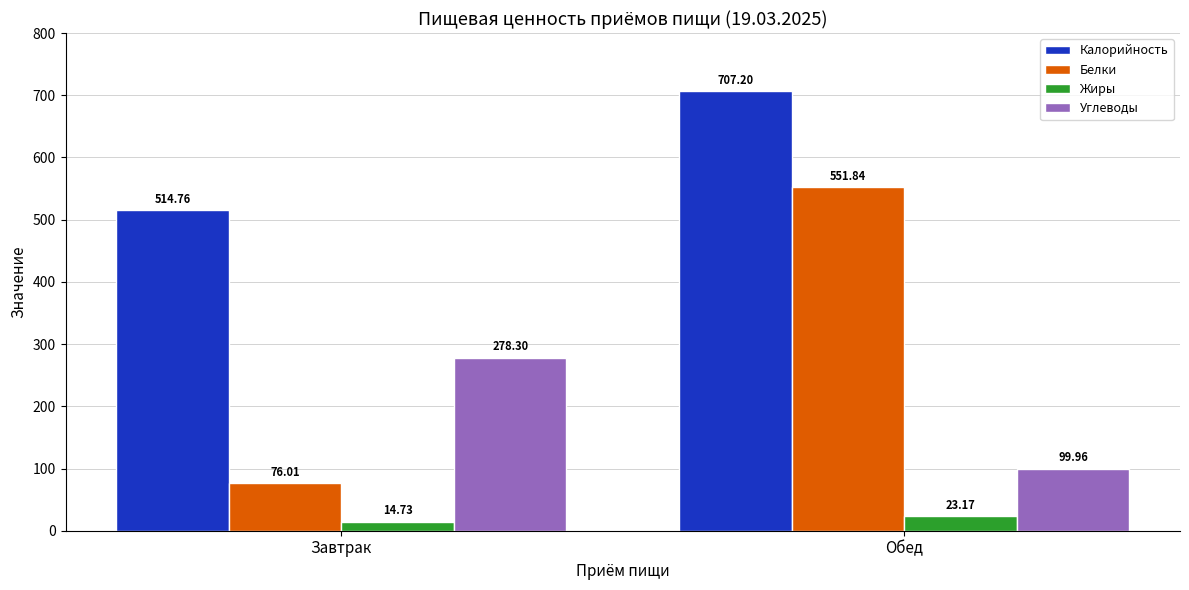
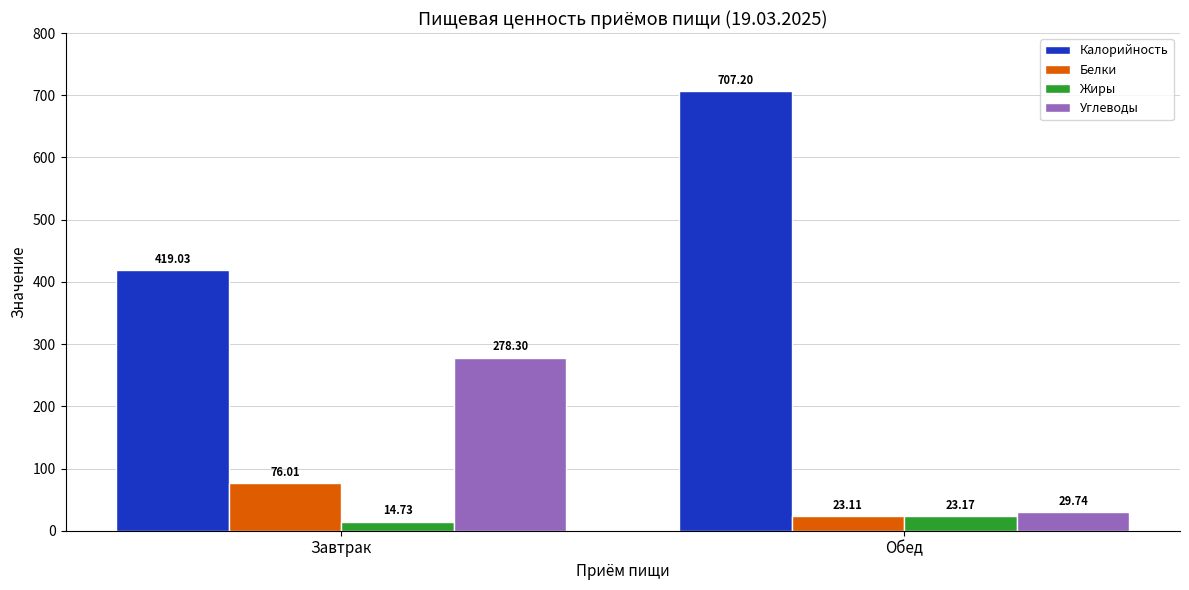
Калорийность, Завтрак: 514.76 -> 419.03
Белки, Обед: 551.84 -> 23.11
Углеводы, Обед: 99.96 -> 29.74
